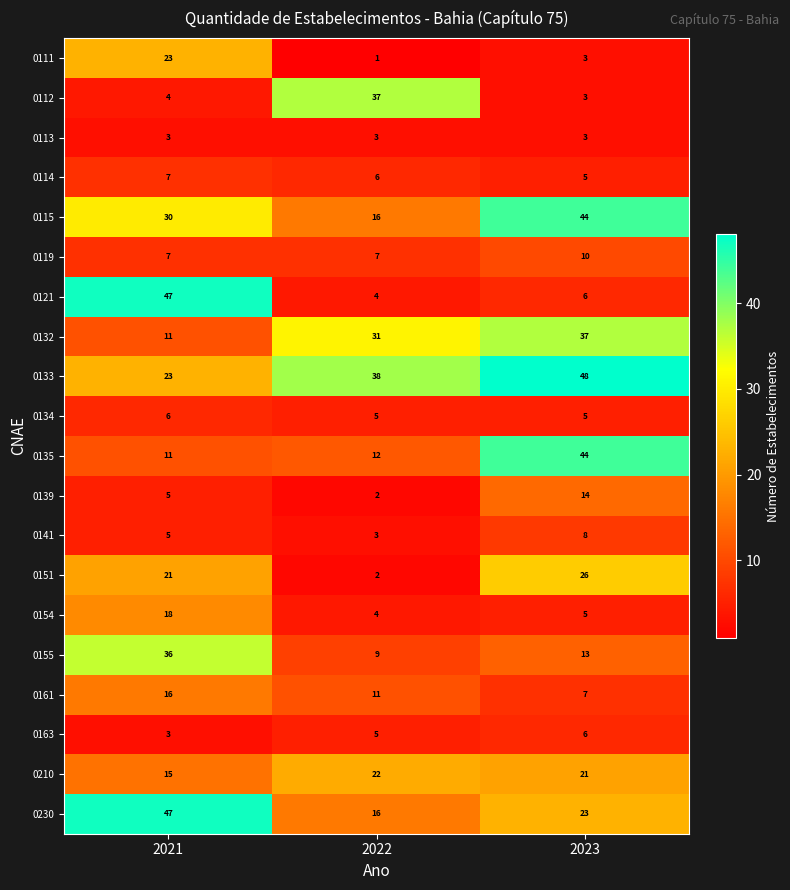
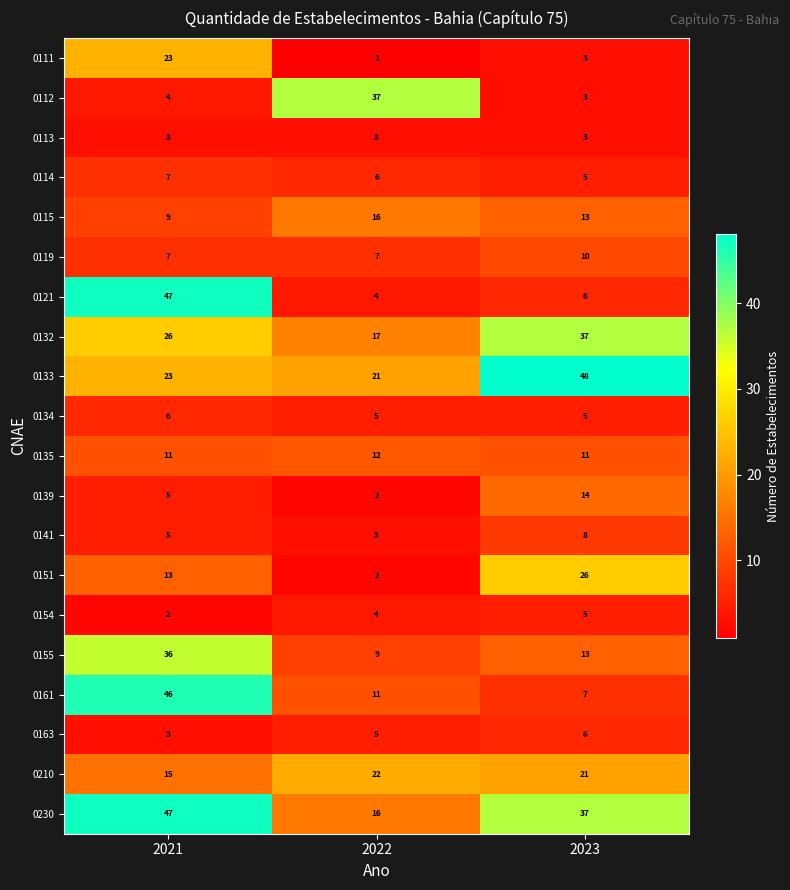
0115, 2021: 30 -> 9
0115, 2023: 44 -> 13
0132, 2021: 11 -> 26
0132, 2022: 31 -> 17
0133, 2022: 38 -> 21
0135, 2023: 44 -> 11
0151, 2021: 21 -> 13
0154, 2021: 18 -> 2
0161, 2021: 16 -> 46
0230, 2023: 23 -> 37
